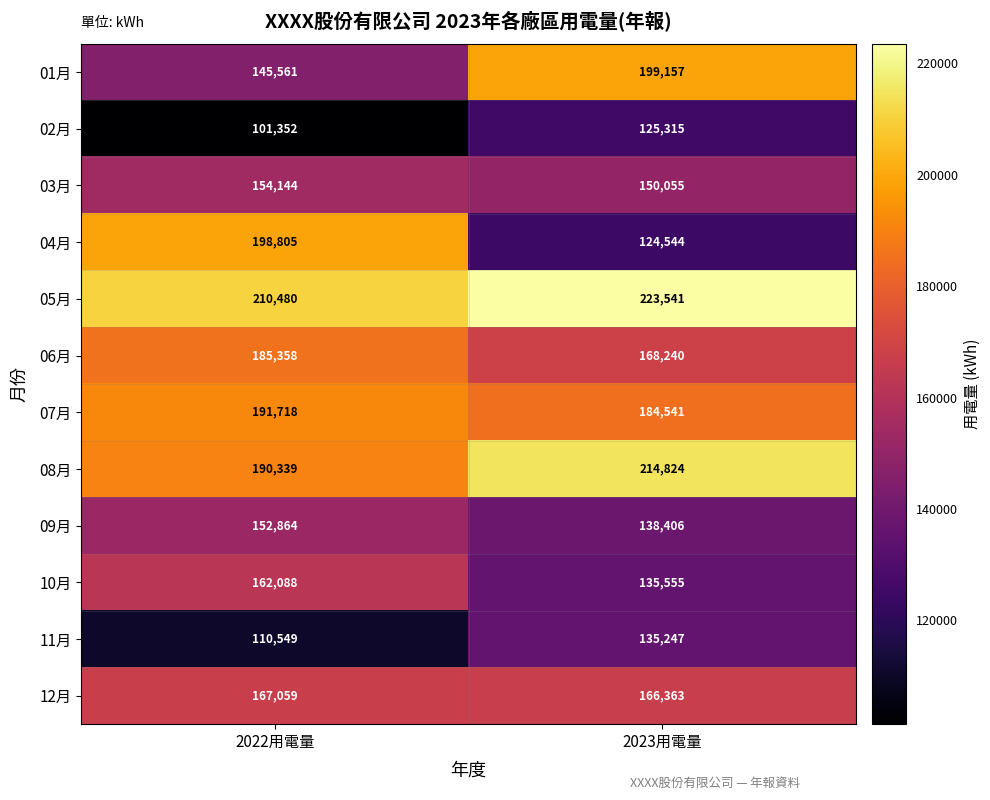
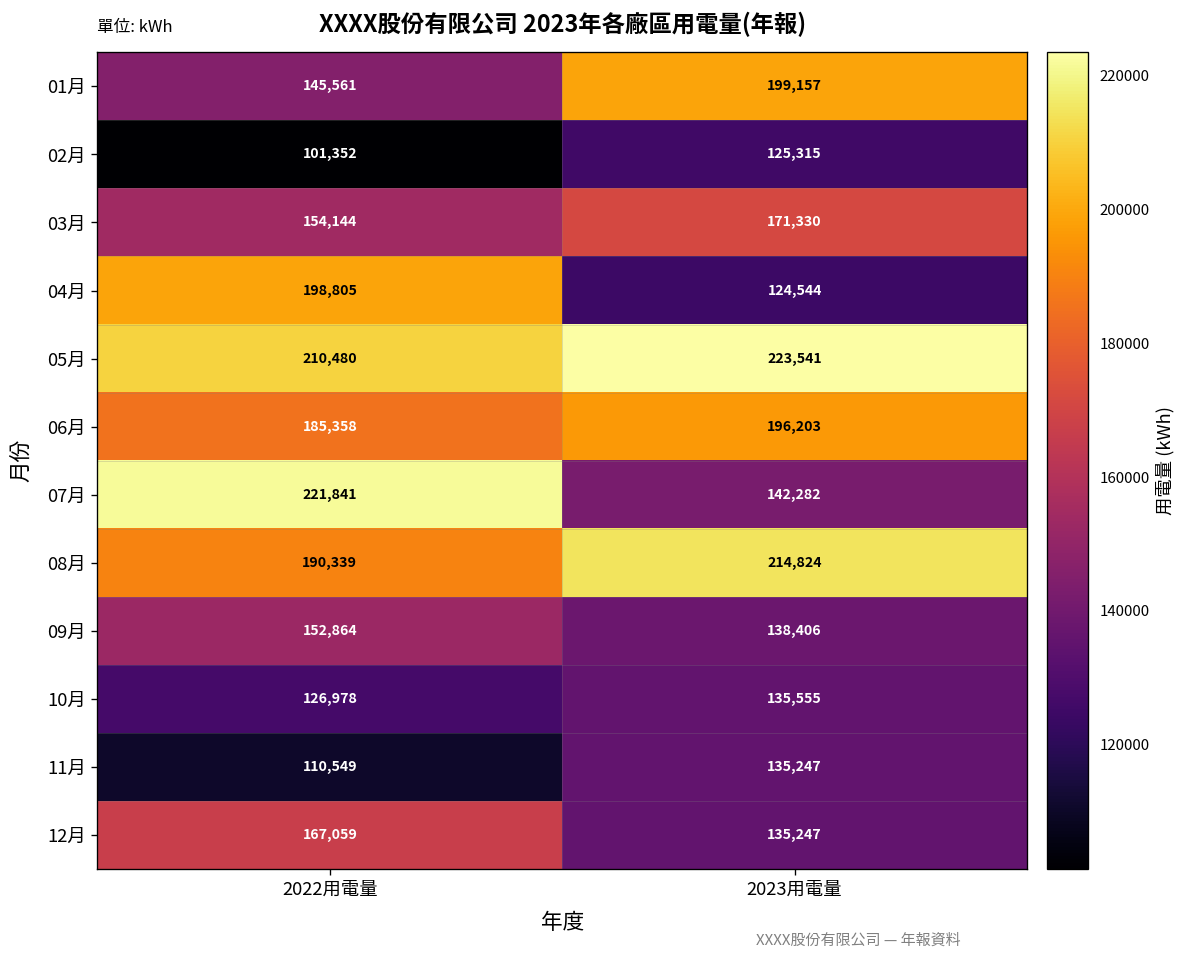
03月, 2023用電量: 150,055 -> 171,330
06月, 2023用電量: 168,240 -> 196,203
07月, 2022用電量: 191,718 -> 221,841
07月, 2023用電量: 184,541 -> 142,282
10月, 2022用電量: 162,088 -> 126,978
12月, 2023用電量: 166,363 -> 135,247
